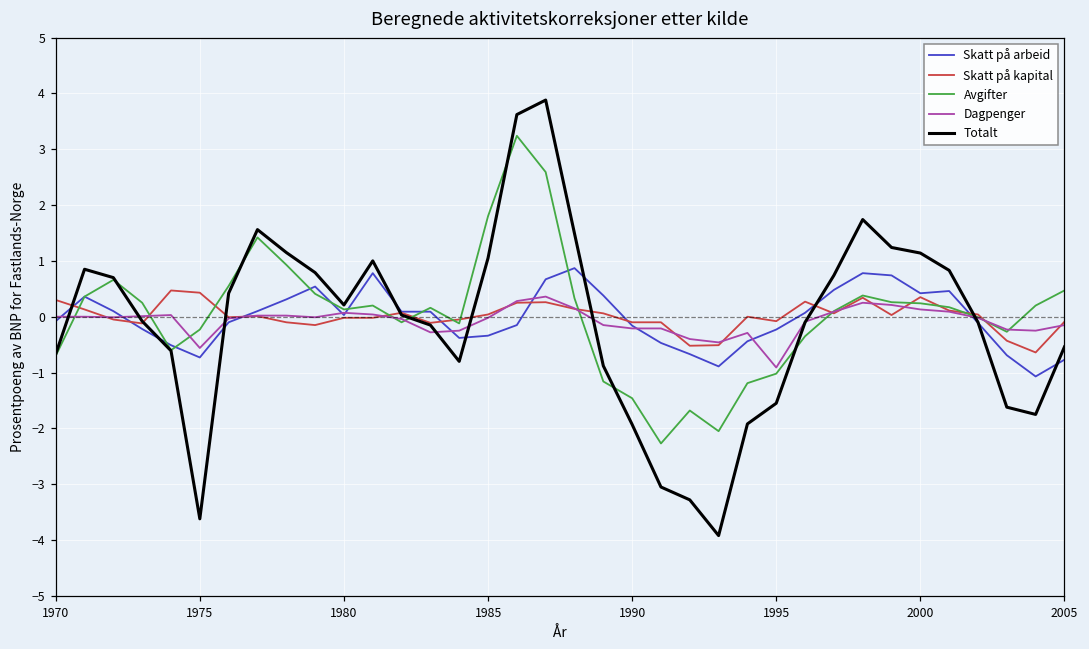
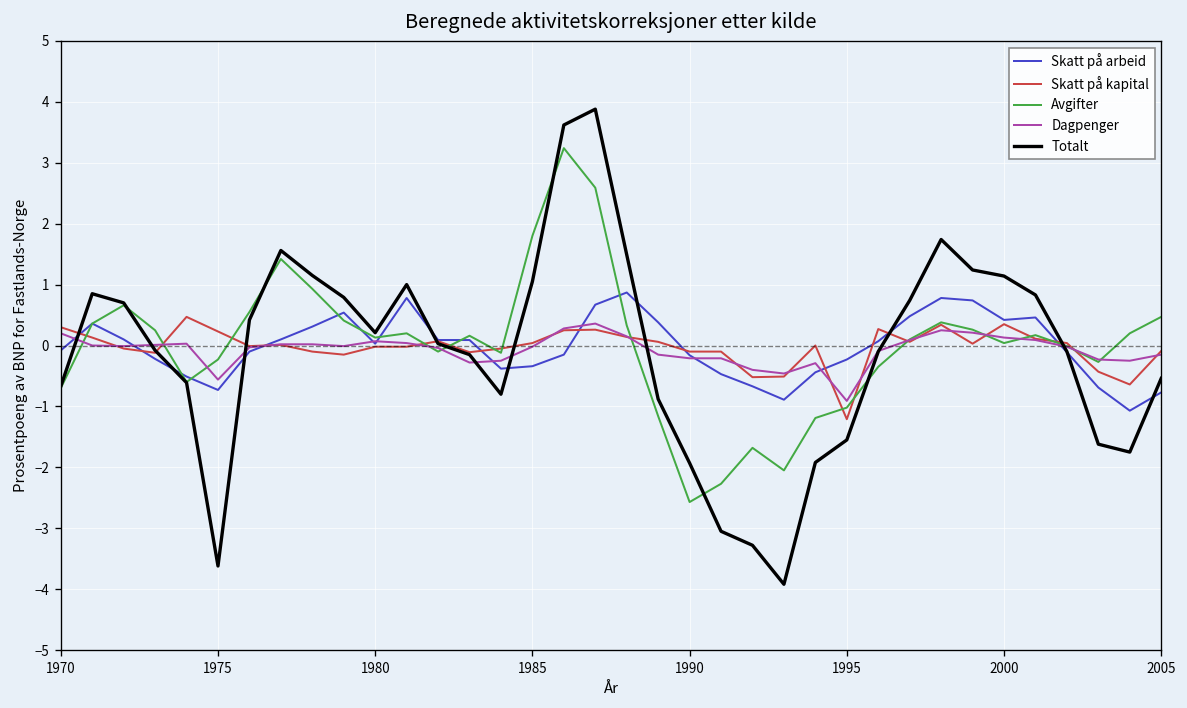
Dagpenger, 1970: 0.0 -> 0.2
Skatt på kapital, 1975: 0.4 -> 0.2
Avgifter, 1990: -1.5 -> -2.6
Skatt på kapital, 1995: -0.1 -> -1.2
Avgifter, 2000: 0.2 -> 0.0
